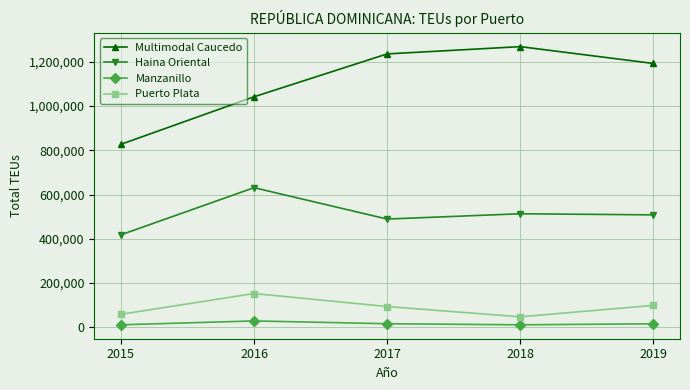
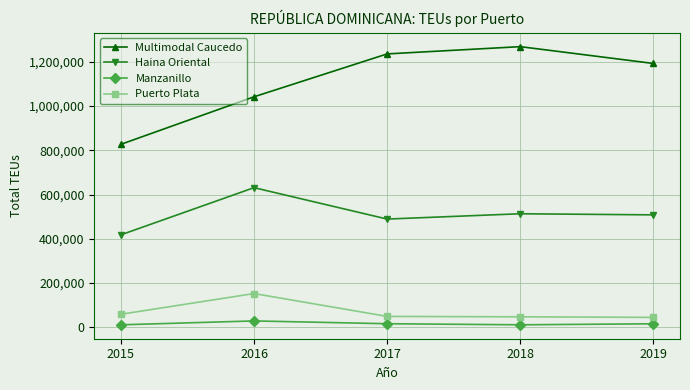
Puerto Plata, 2017: 90,000 -> 50,000
Puerto Plata, 2019: 100,000 -> 40,000
